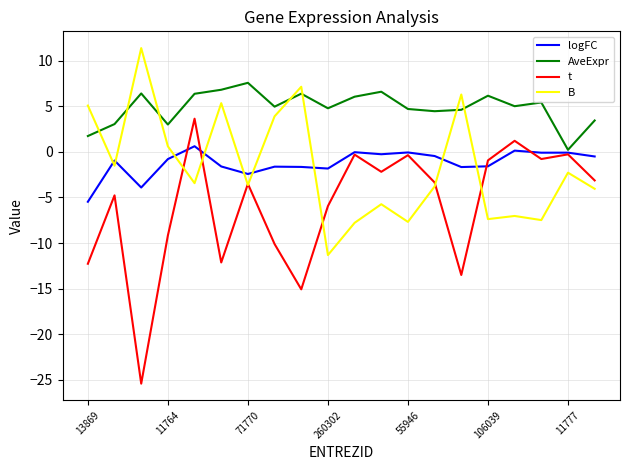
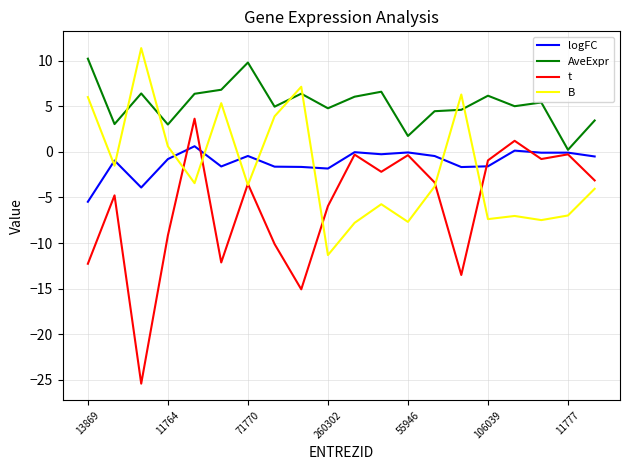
AveExpr, 13869: 2 -> 10
B, 13869: 5 -> 6
logFC, 71770: -2 -> 0
AveExpr, 71770: 8 -> 10
AveExpr, 55946: 5 -> 2
B, 11777: -2 -> -7
